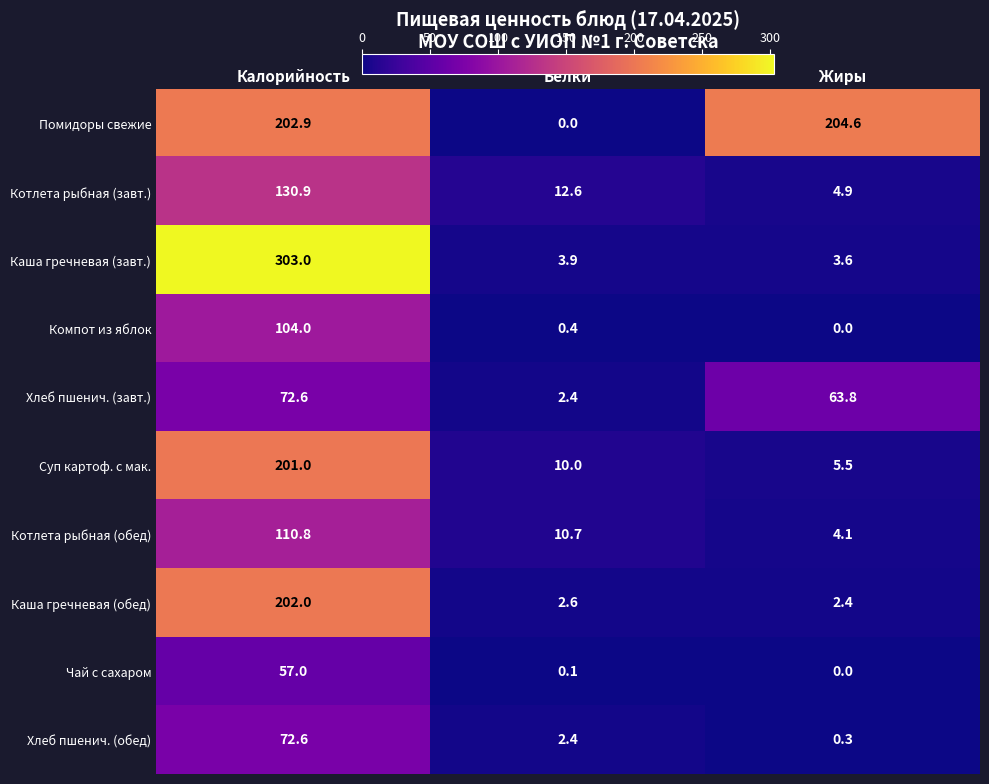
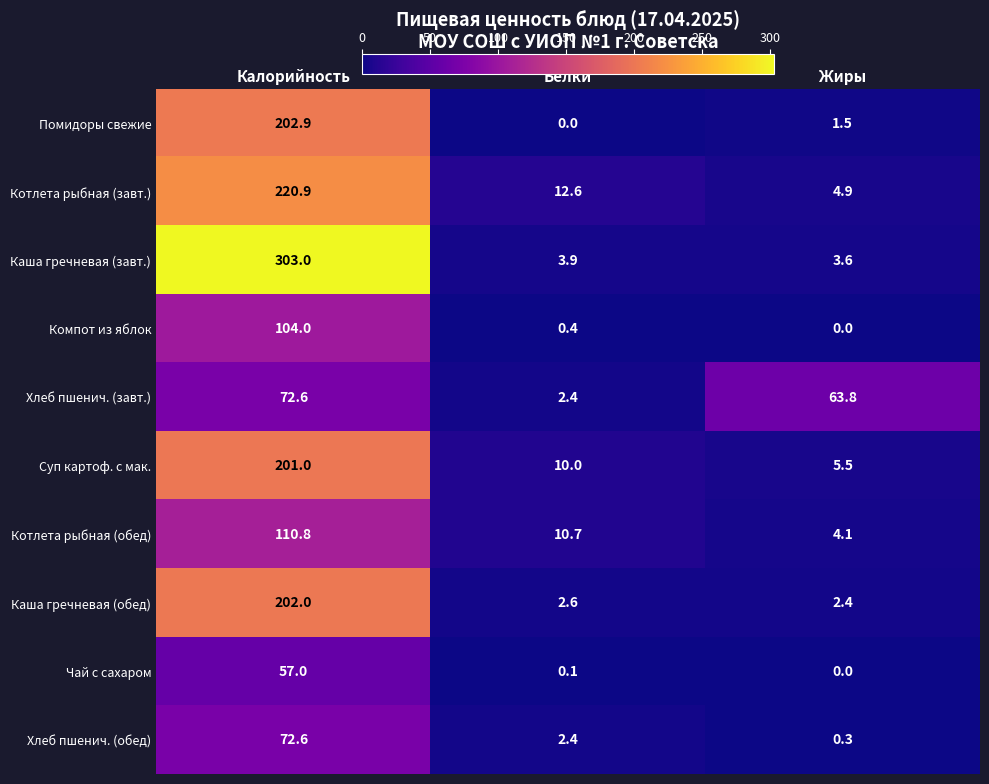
Помидоры свежие, Жиры: 204.6 -> 1.5
Котлета рыбная (завт.), Калорийность: 130.9 -> 220.9
